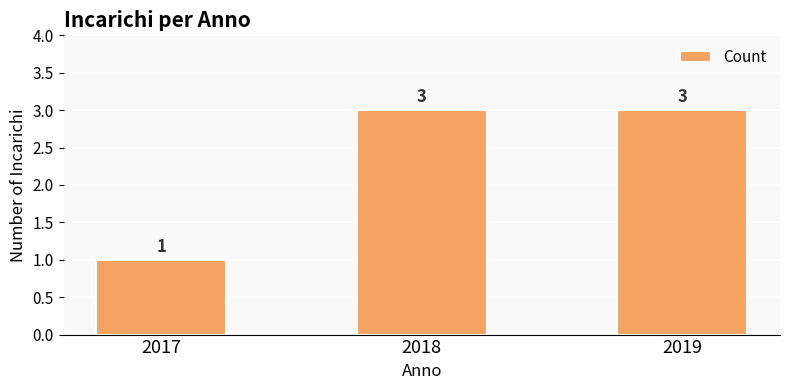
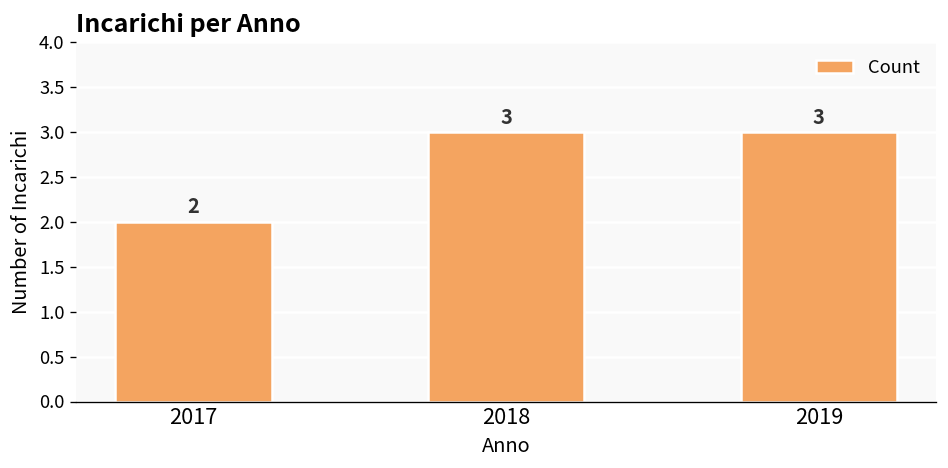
2017: 1 -> 2
